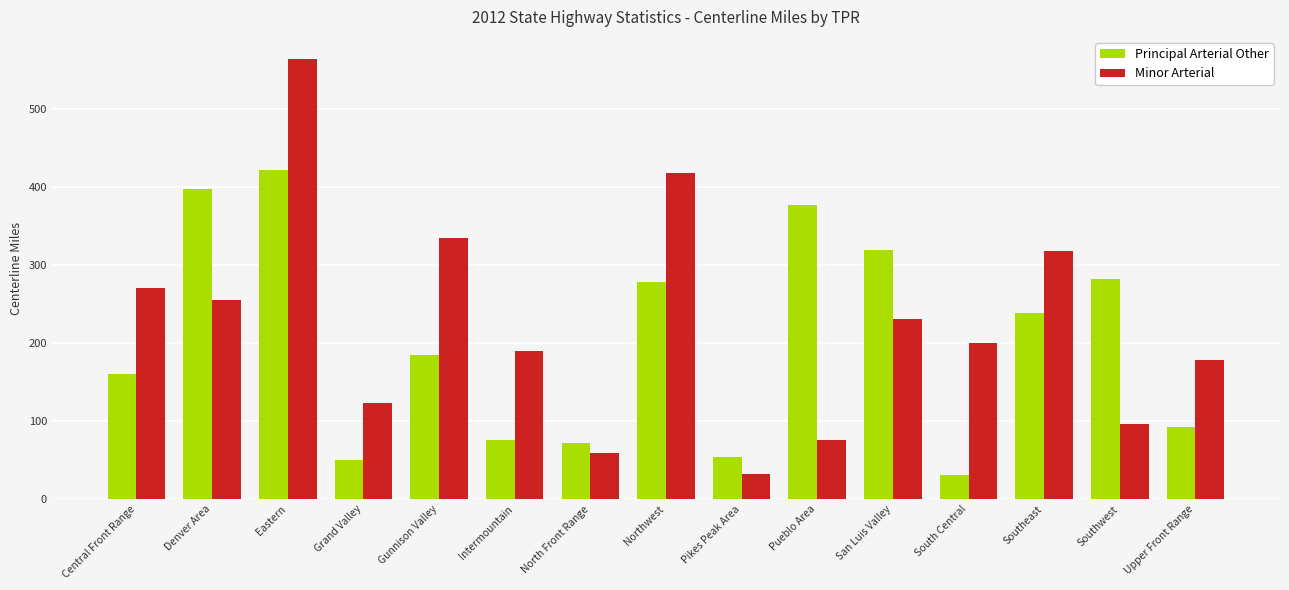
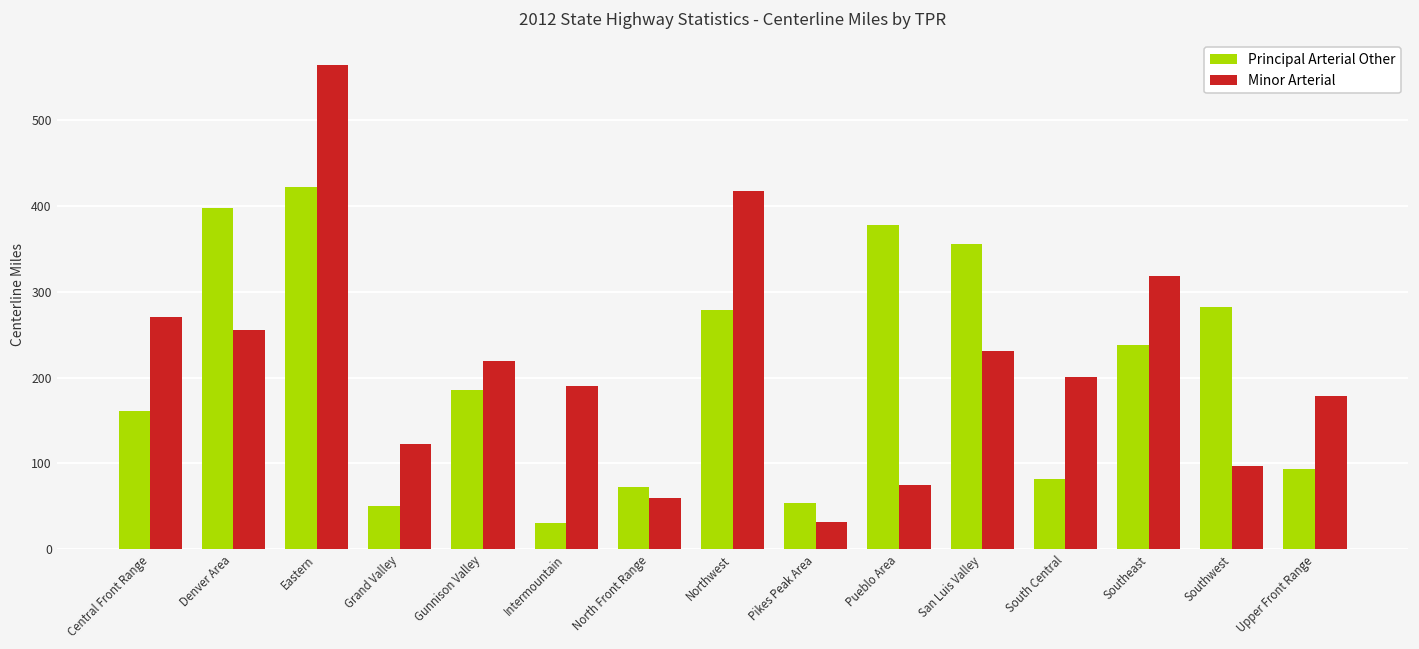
Minor Arterial, Gunnison Valley: 340 -> 220
Principal Arterial Other, Intermountain: 80 -> 30
Principal Arterial Other, San Luis Valley: 320 -> 360
Principal Arterial Other, South Central: 30 -> 80
